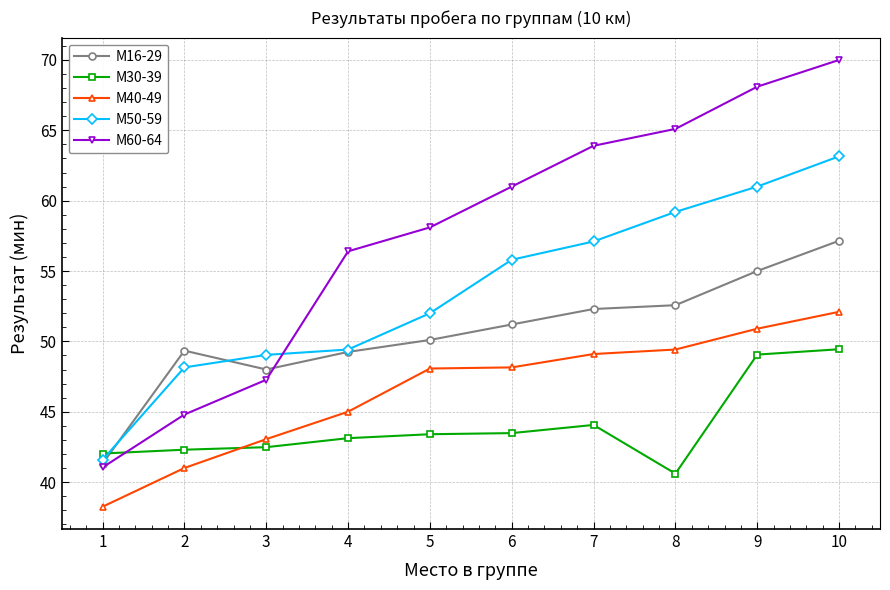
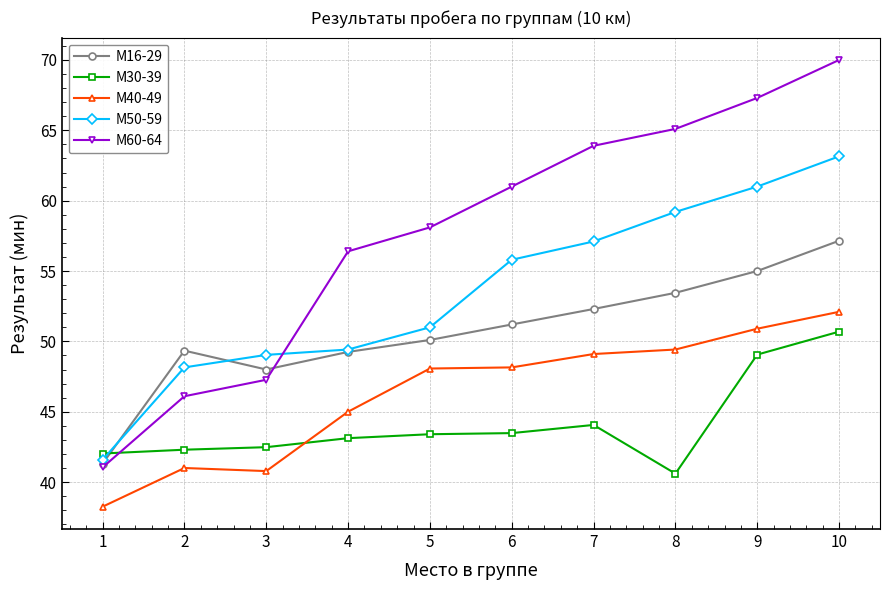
М60-64, 2: 44.8 -> 46.1
М40-49, 3: 43.1 -> 40.8
М50-59, 5: 52 -> 51
М16-29, 8: 52.6 -> 53.5
М60-64, 9: 68.1 -> 67.3
М30-39, 10: 49.4 -> 50.7
